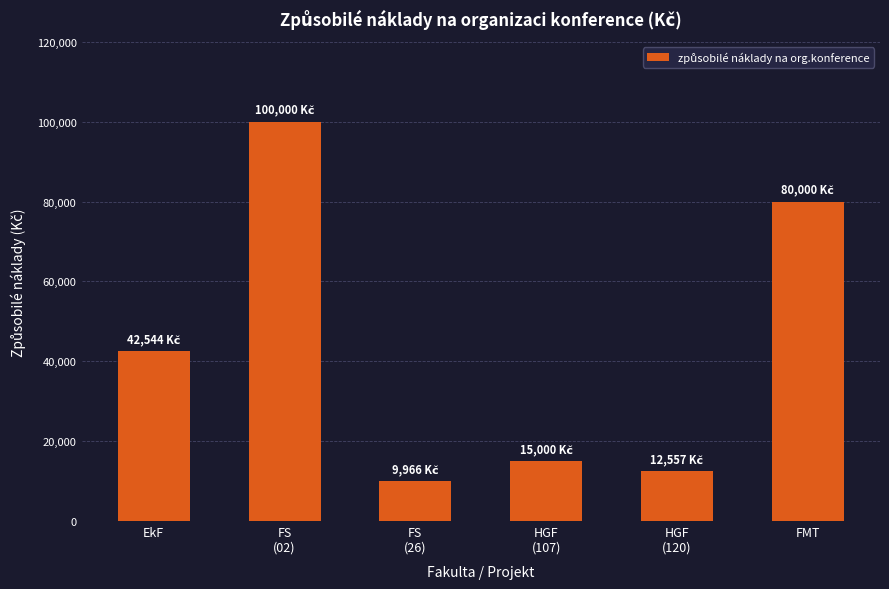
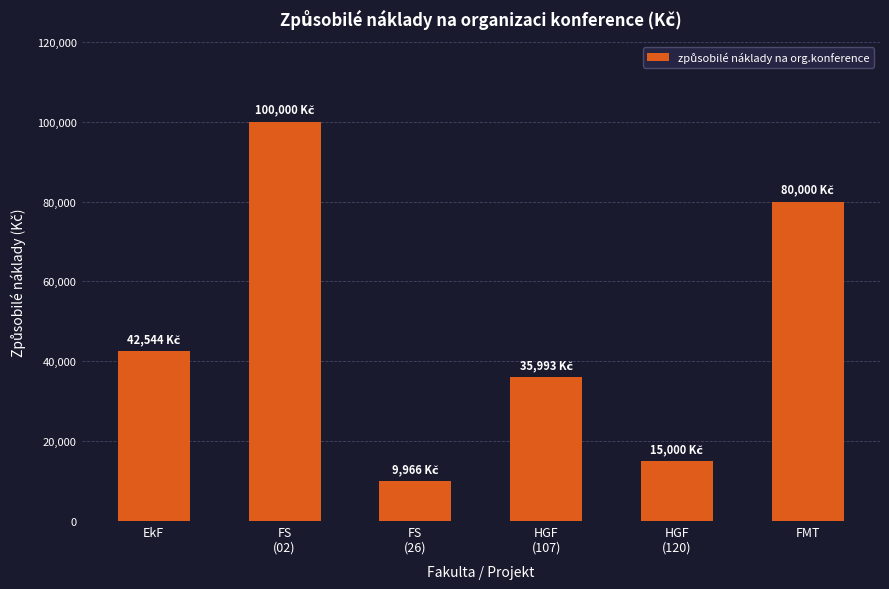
HGF (107): 15,000 -> 35,993
HGF (120): 12,557 -> 15,000
